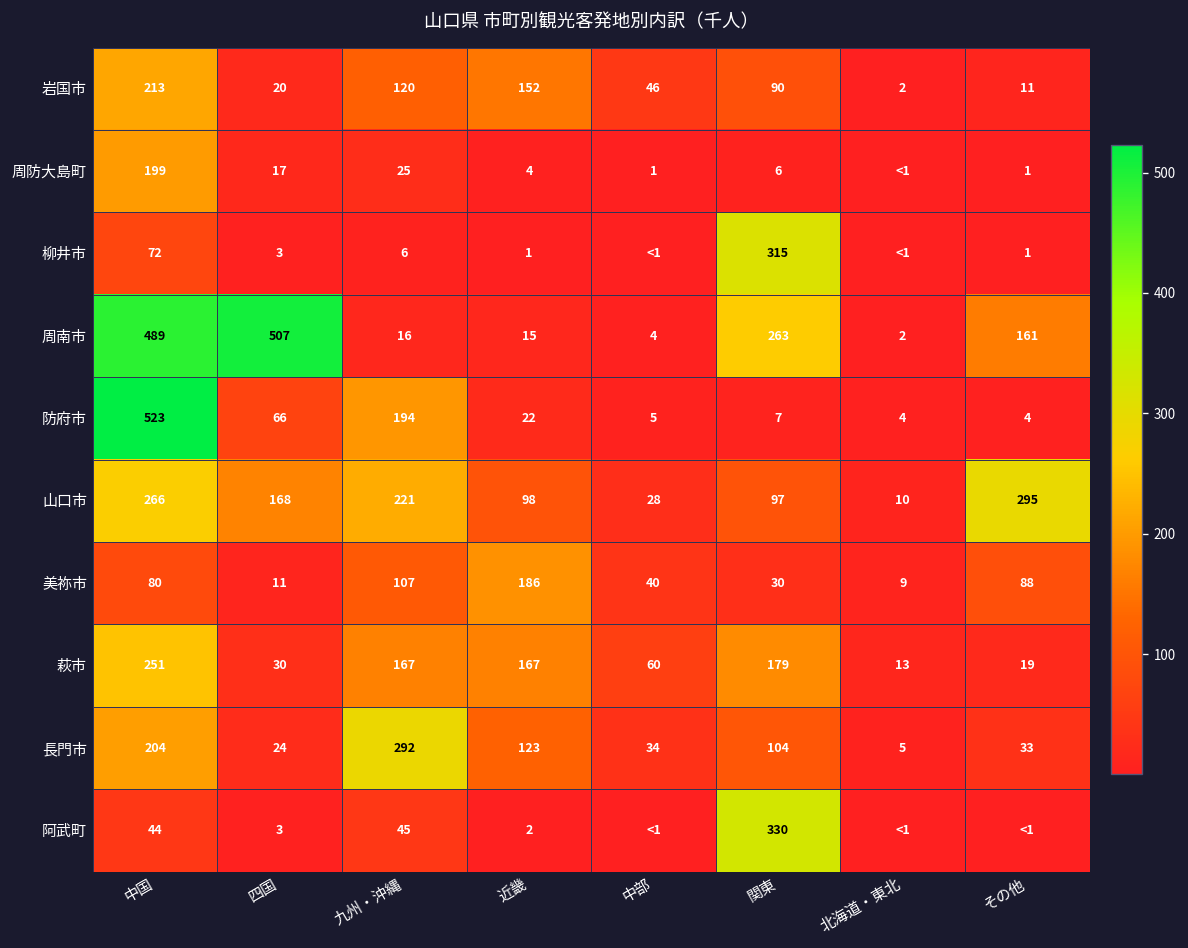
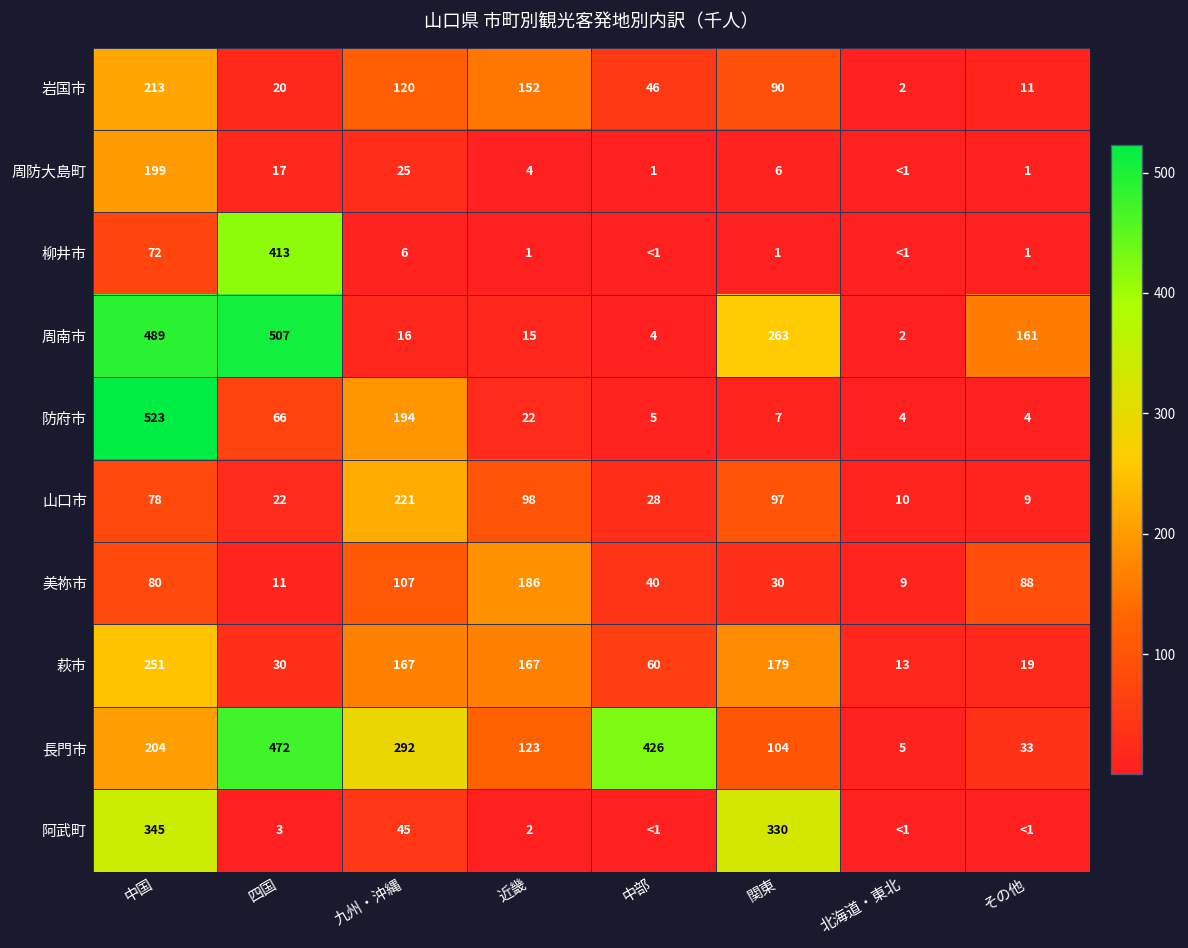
柳井市, 四国: 3 -> 413
柳井市, 関東: 315 -> 1
山口市, 中国: 266 -> 78
山口市, 四国: 168 -> 22
山口市, その他: 295 -> 9
長門市, 四国: 24 -> 472
長門市, 中部: 34 -> 426
阿武町, 中国: 44 -> 345
